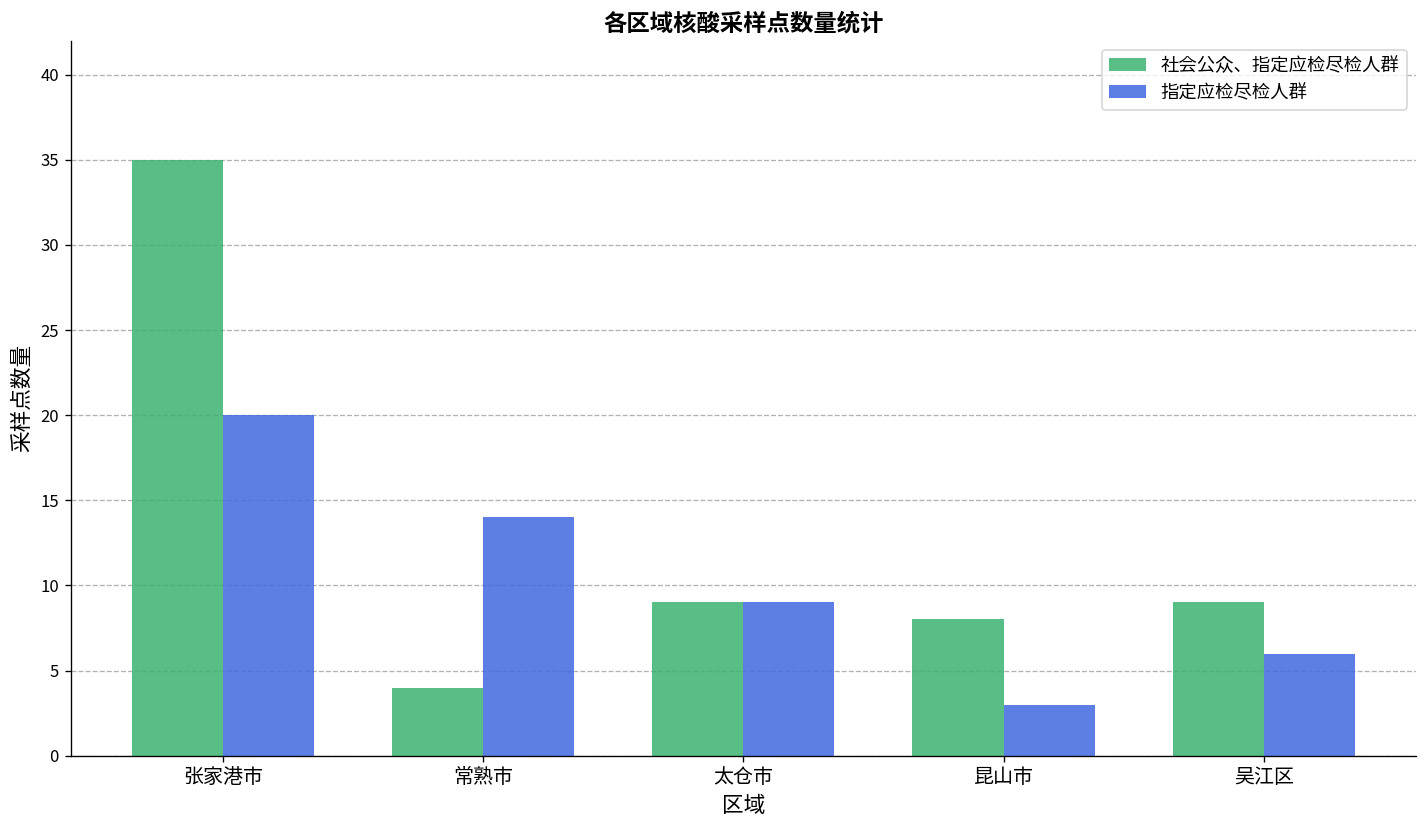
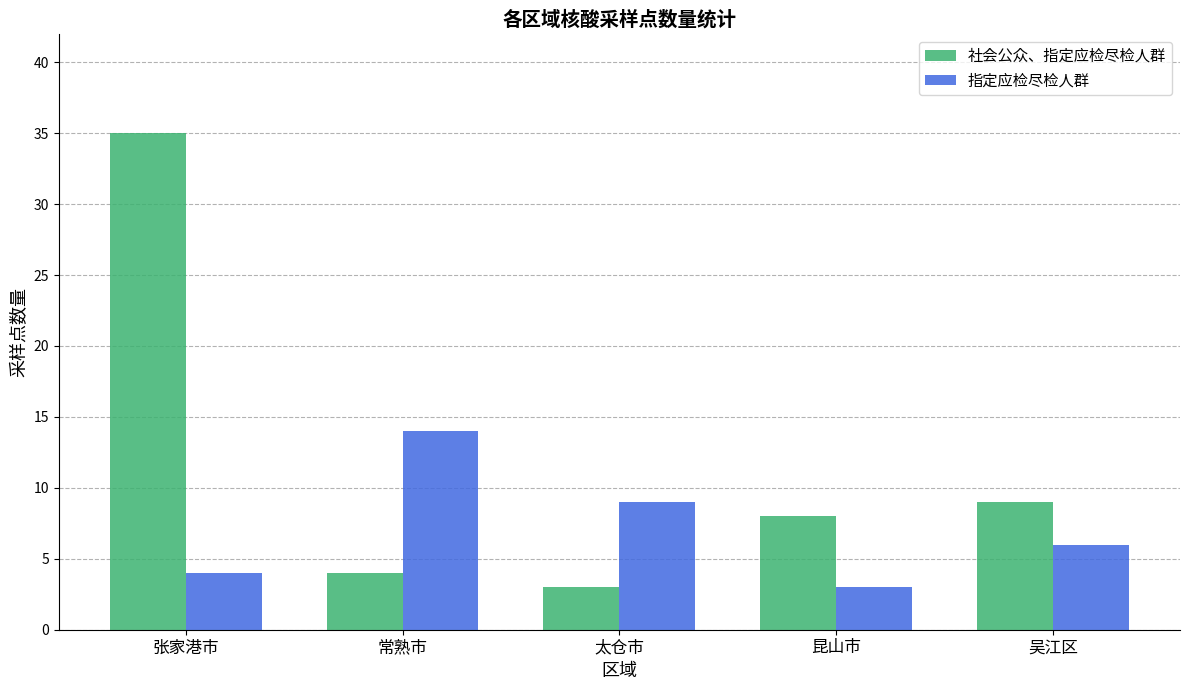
指定应检尽检人群, 张家港市: 20 -> 4
社会公众、指定应检尽检人群, 太仓市: 9 -> 3
